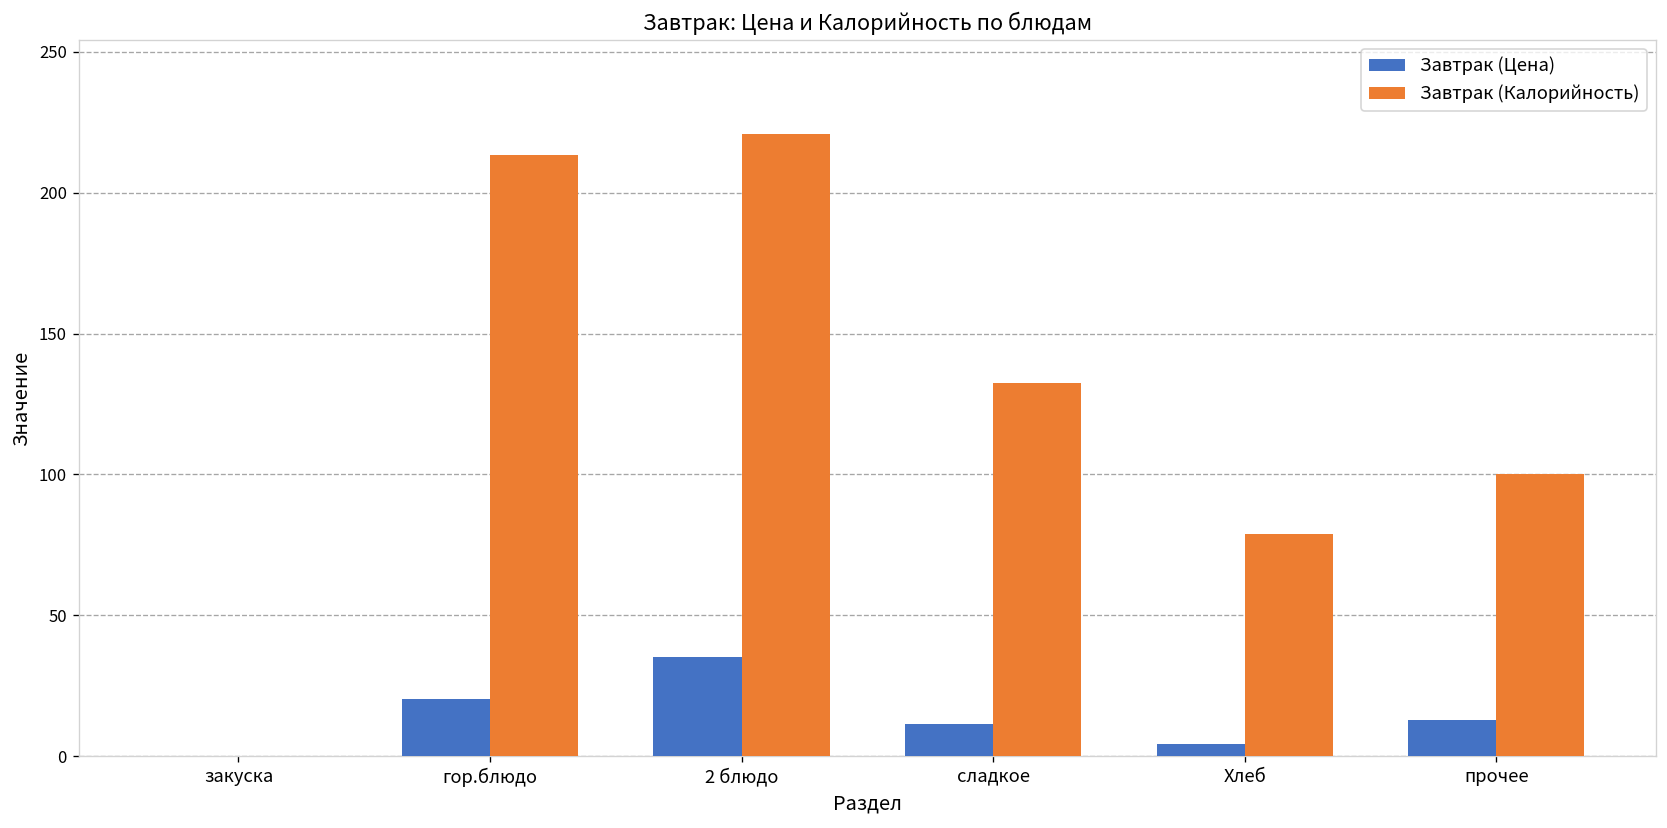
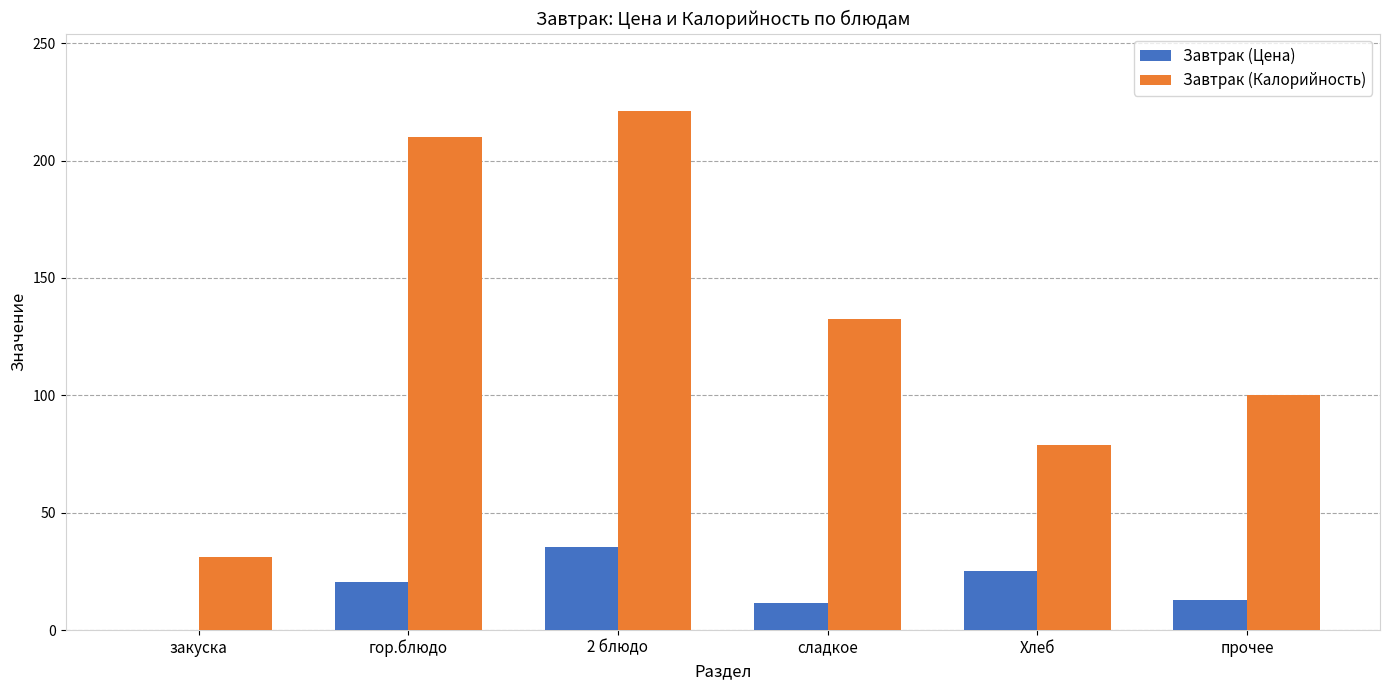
Завтрак (Калорийность), закуска: 0 -> 31
Завтрак (Калорийность), гор.блюдо: 214 -> 210
Завтрак (Цена), Хлеб: 4 -> 25
